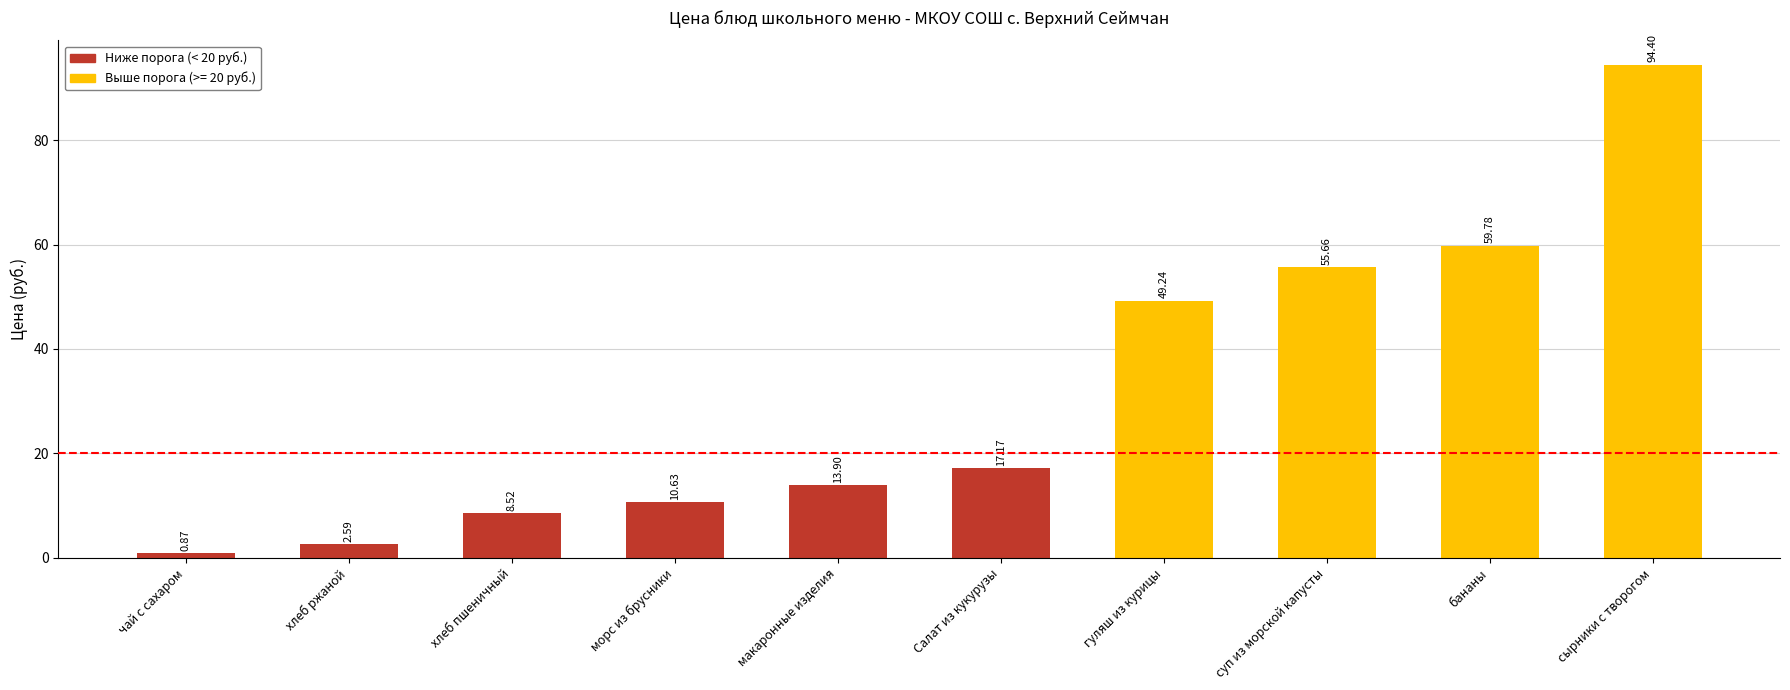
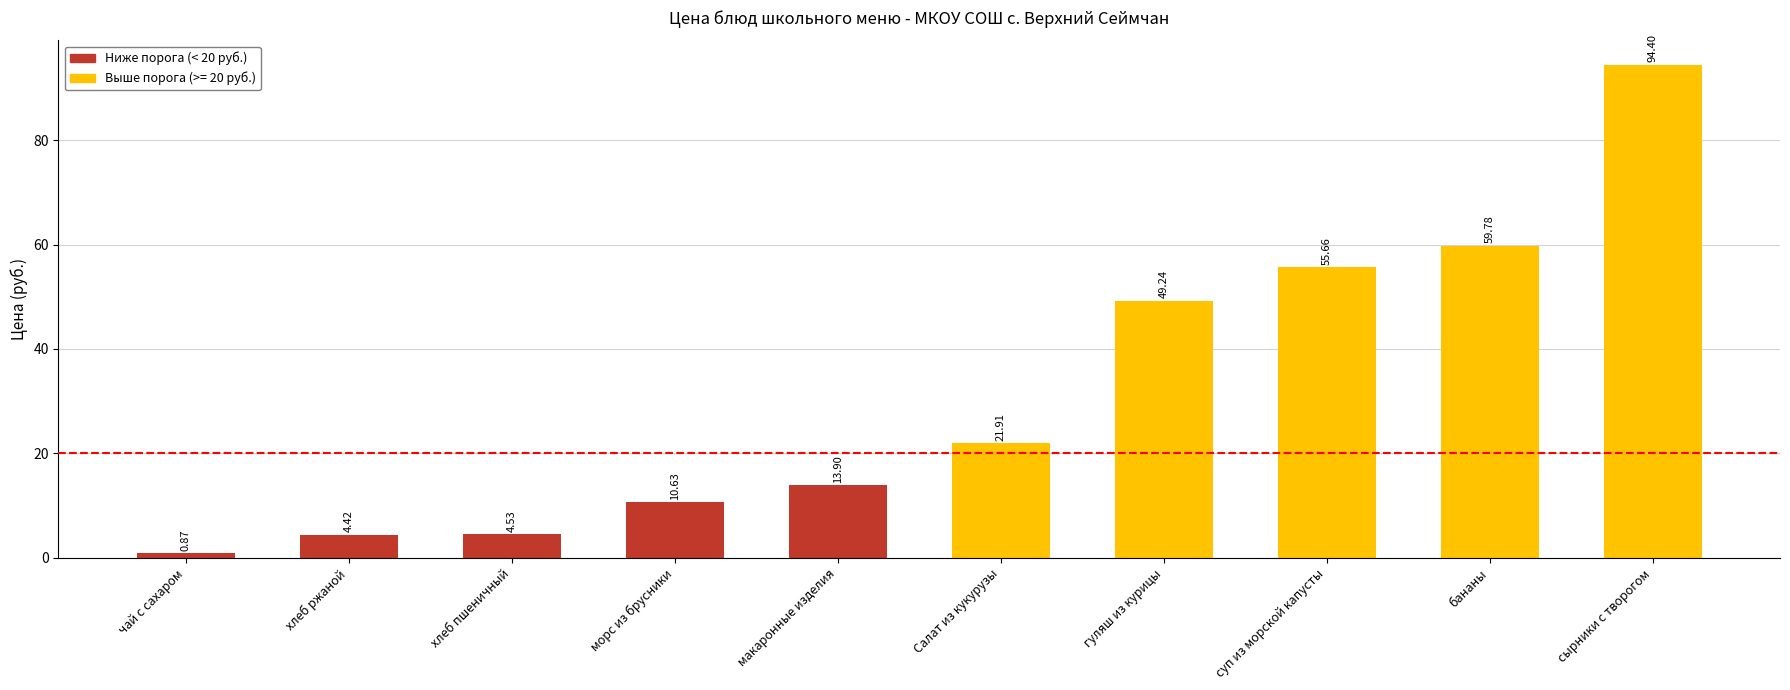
хлеб ржаной: 2.59 -> 4.42
хлеб пшеничный: 8.52 -> 4.53
Салат из кукурузы: 17.17 -> 21.91
